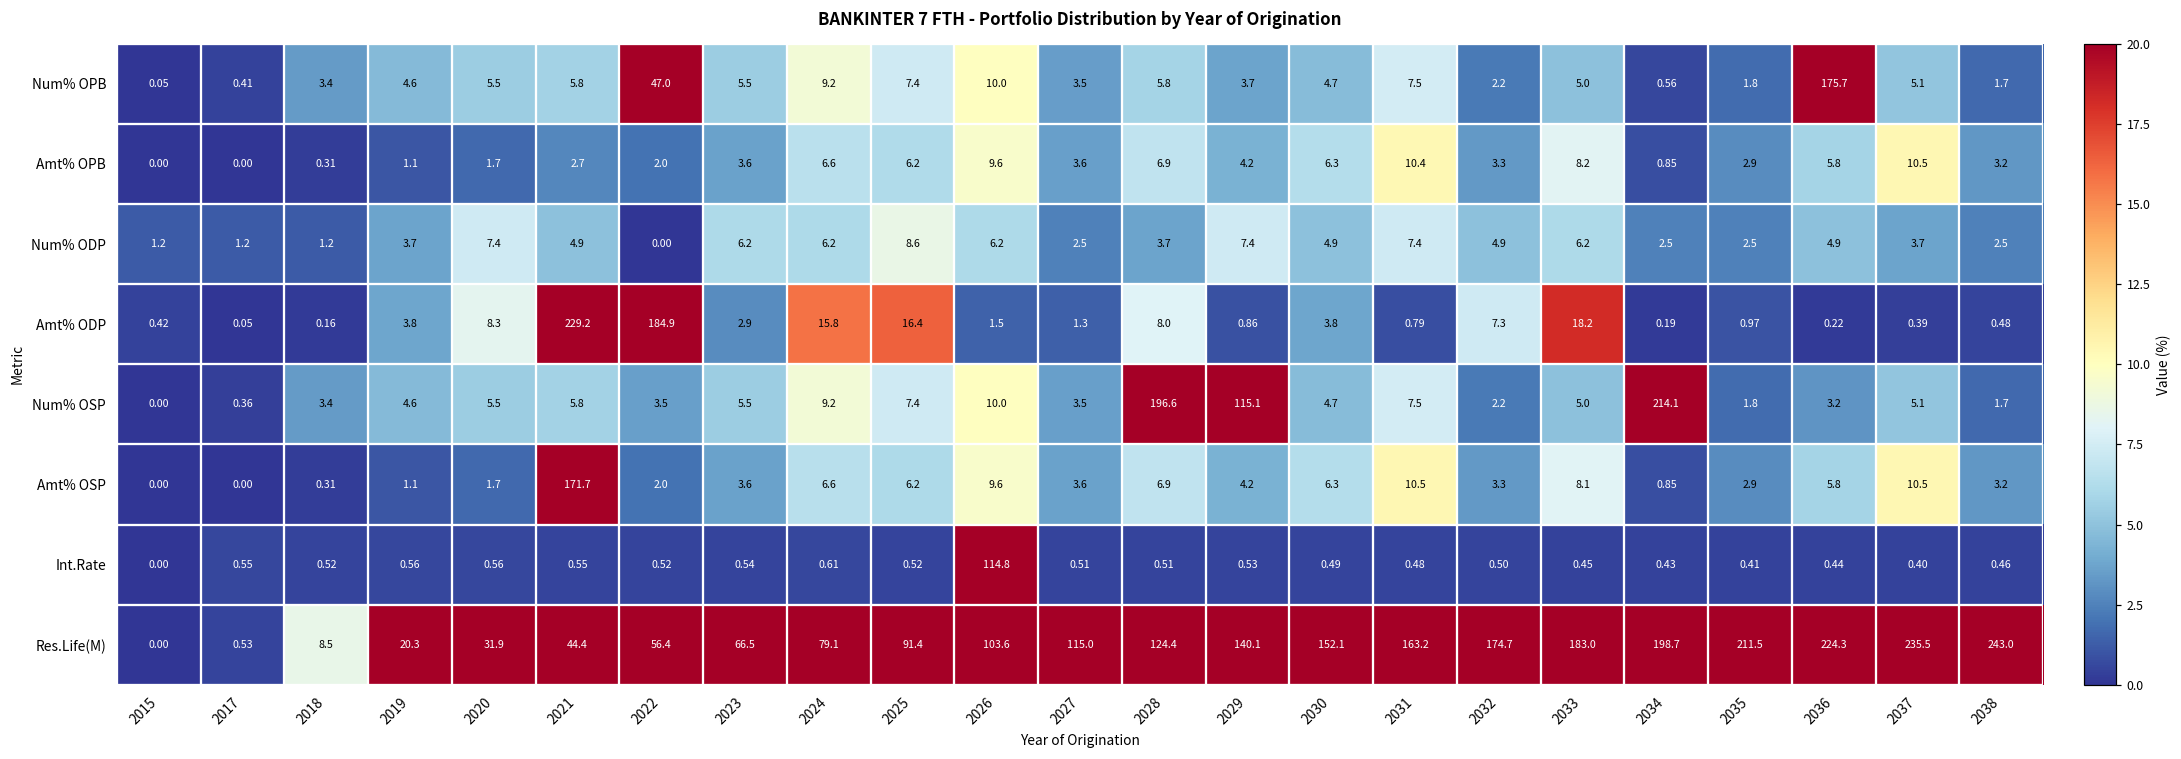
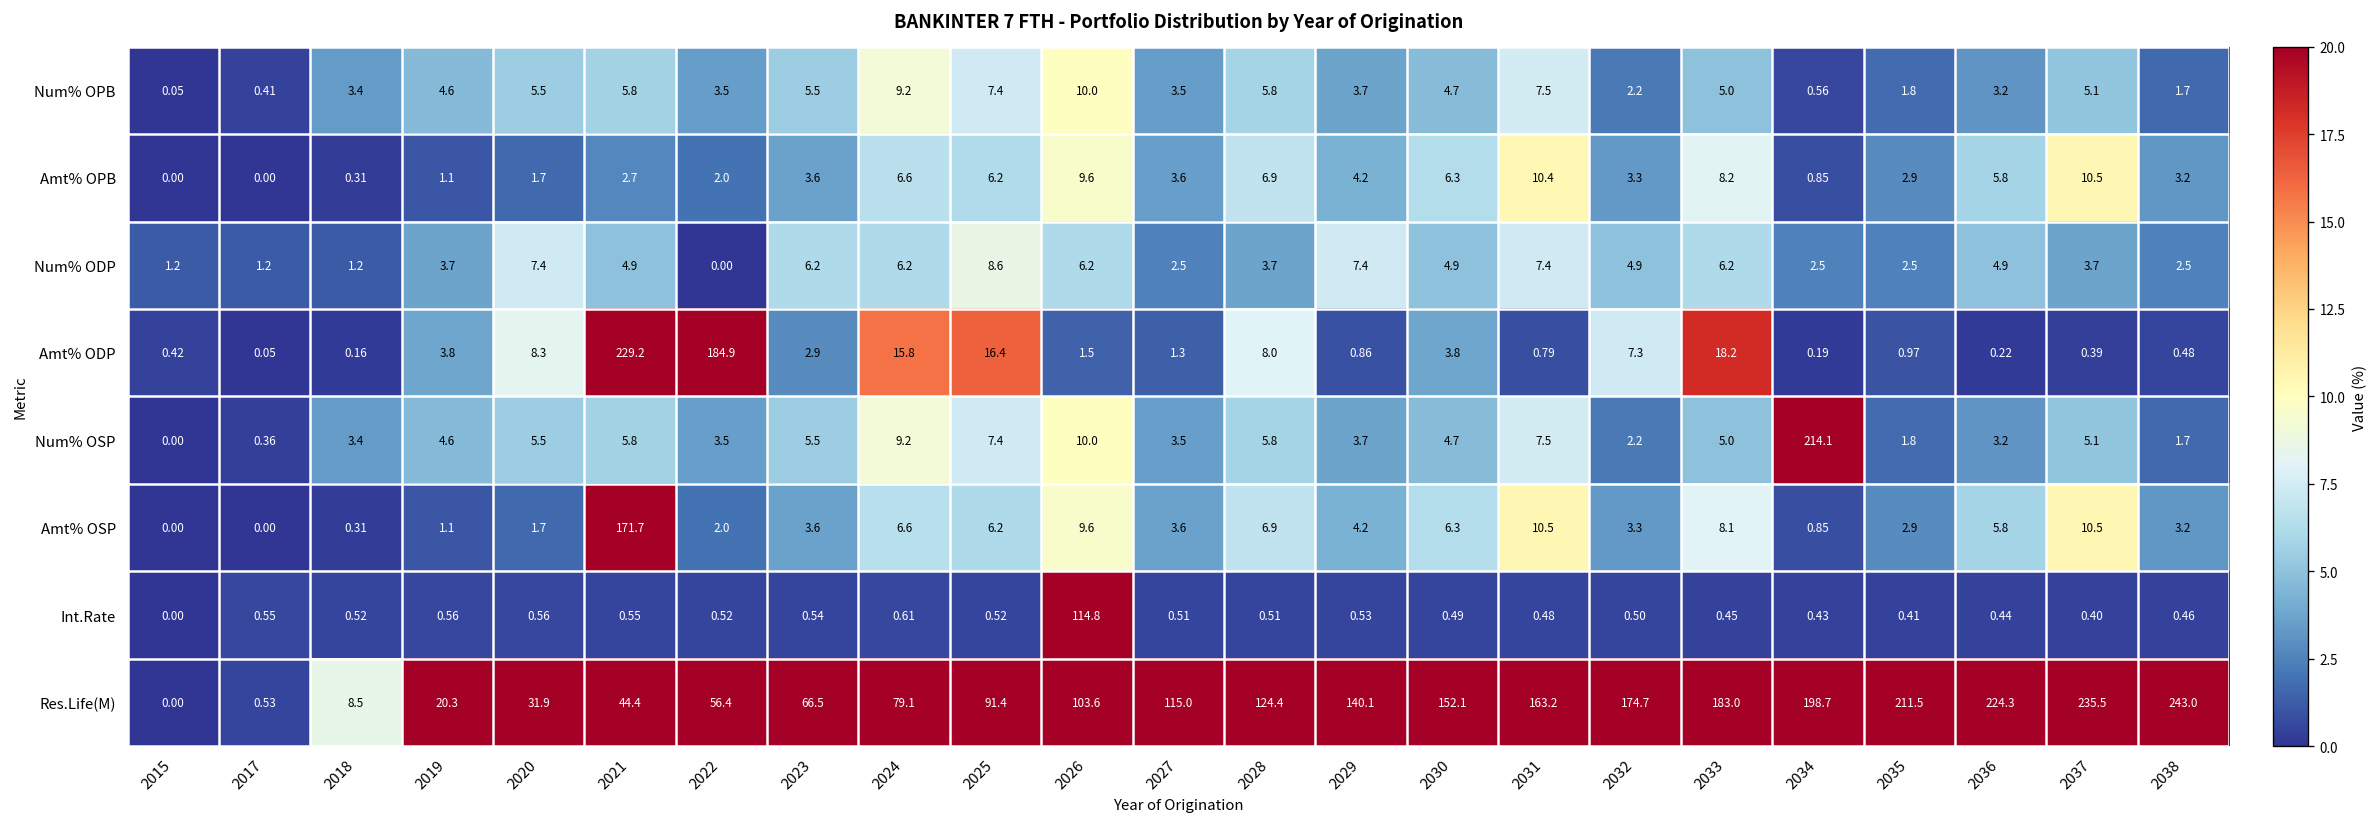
Num% OPB, 2022: 47.0 -> 3.5
Num% OPB, 2036: 175.7 -> 3.2
Num% OSP, 2028: 196.6 -> 5.8
Num% OSP, 2029: 115.1 -> 3.7
